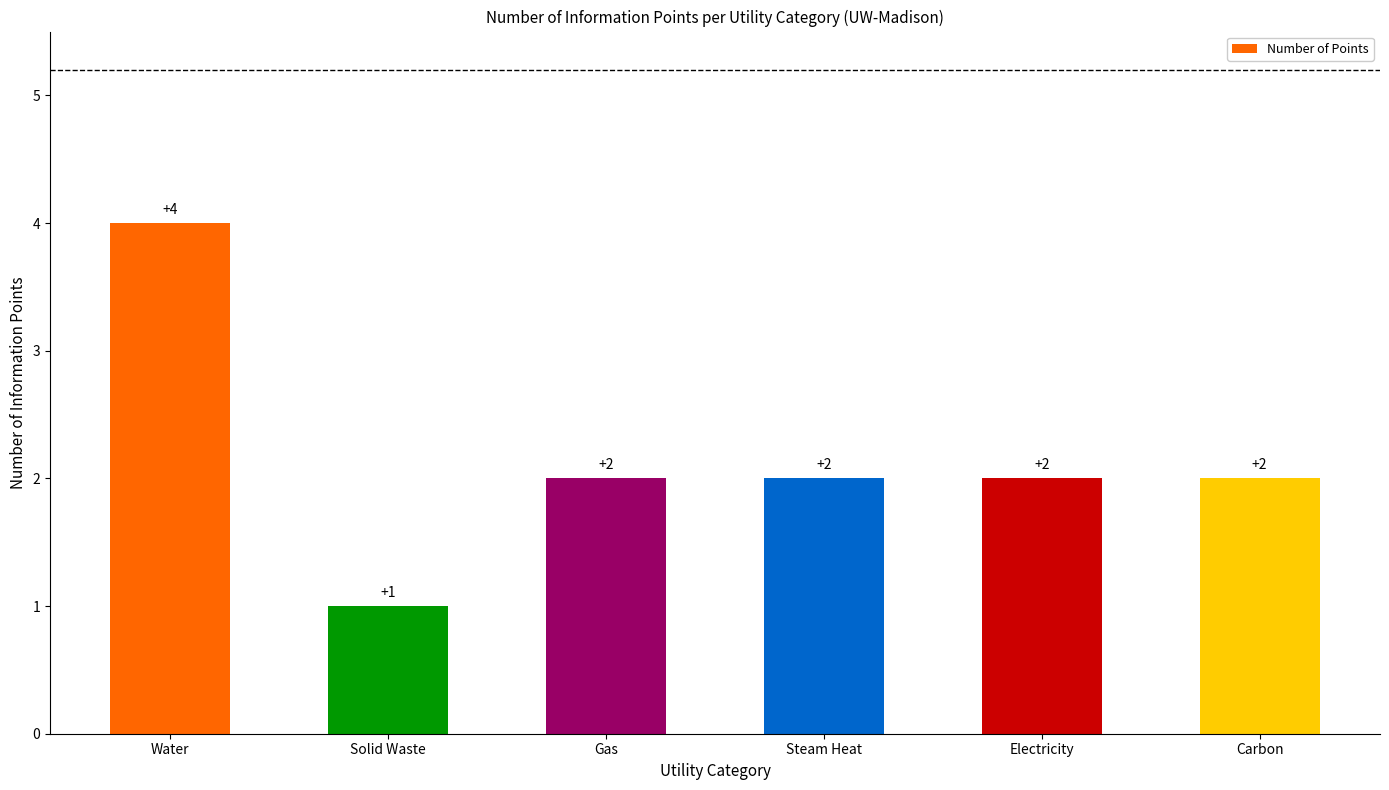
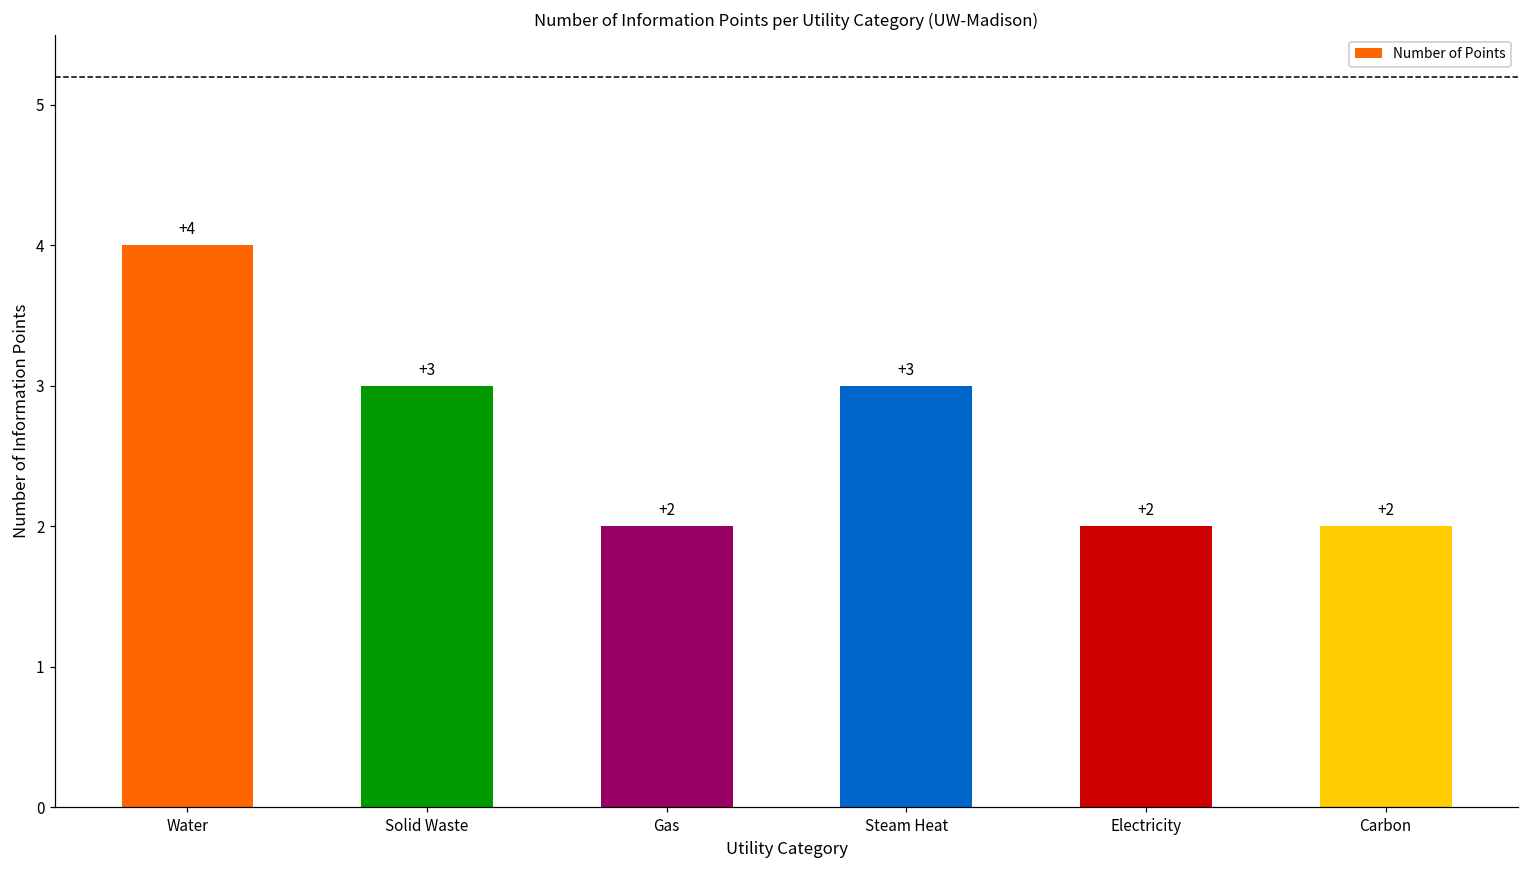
Solid Waste: +1 -> +3
Steam Heat: +2 -> +3
